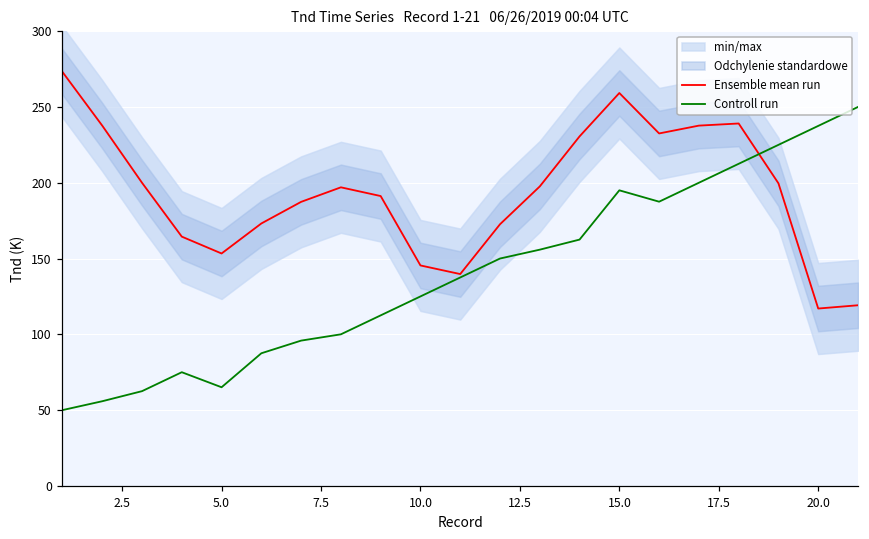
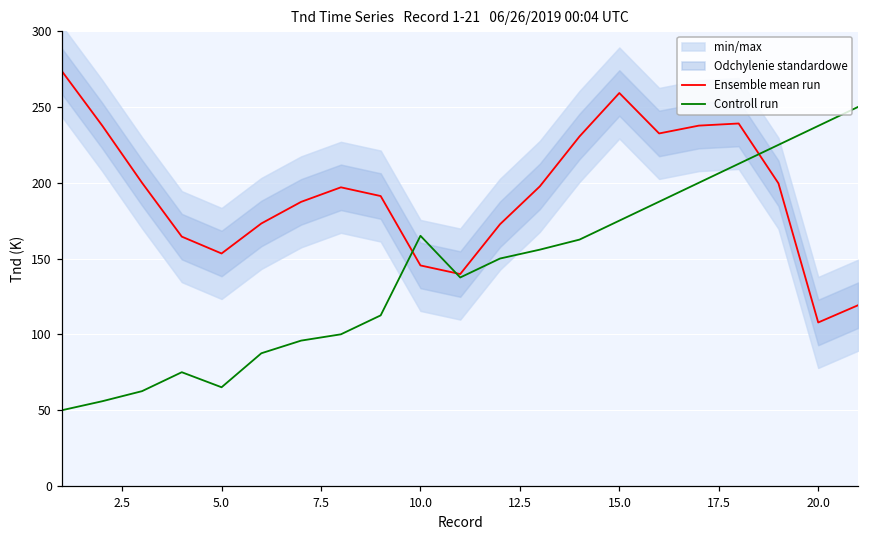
Controll run, 10.0: 125 -> 165
Controll run, 15.0: 195 -> 175
Ensemble mean run, 20.0: 117 -> 108
